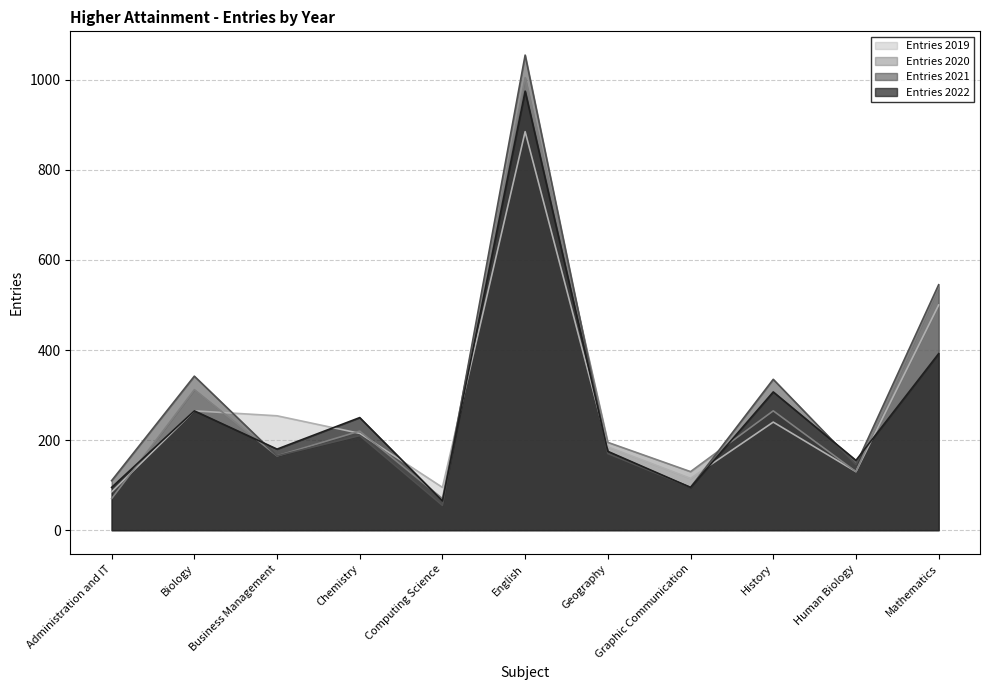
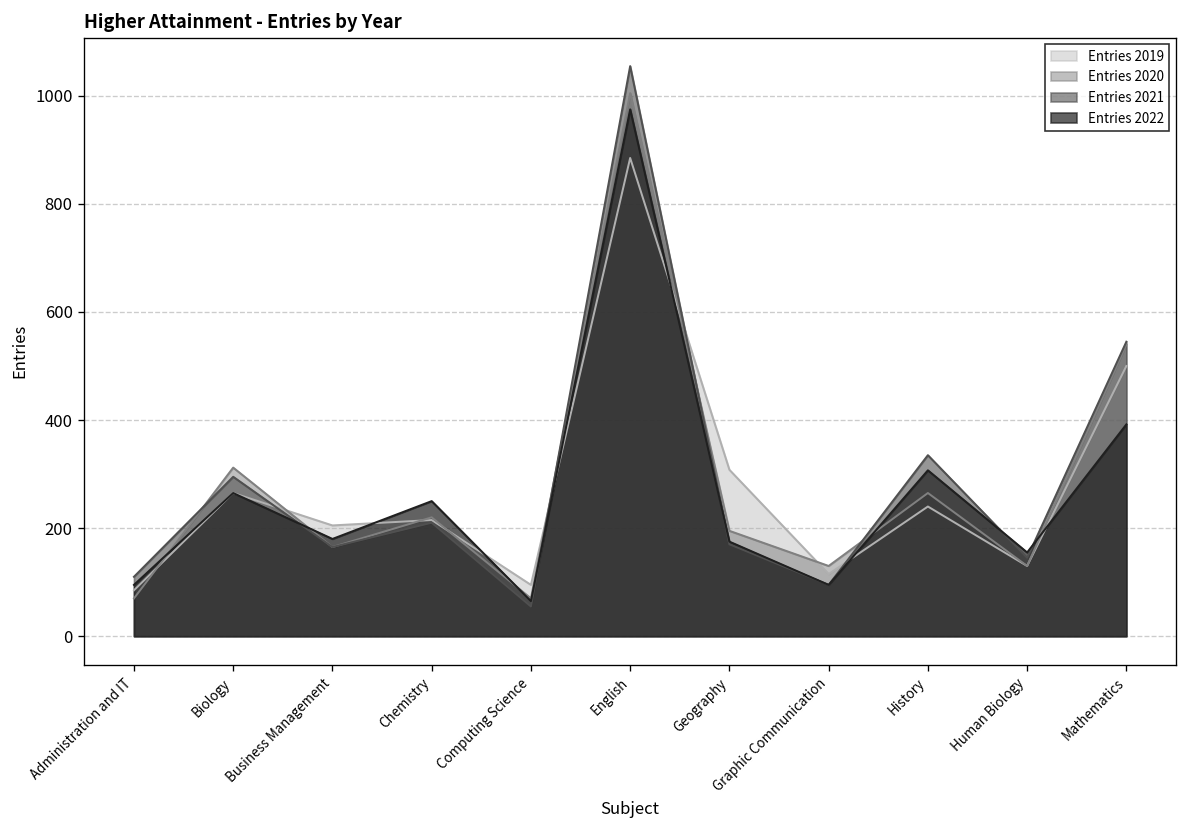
Entries 2021, Biology: 340 -> 300
Entries 2019, Business Management: 250 -> 210
Entries 2019, Geography: 190 -> 310
